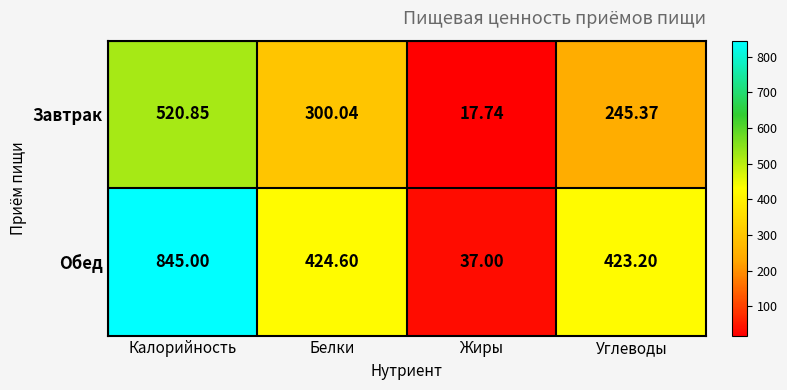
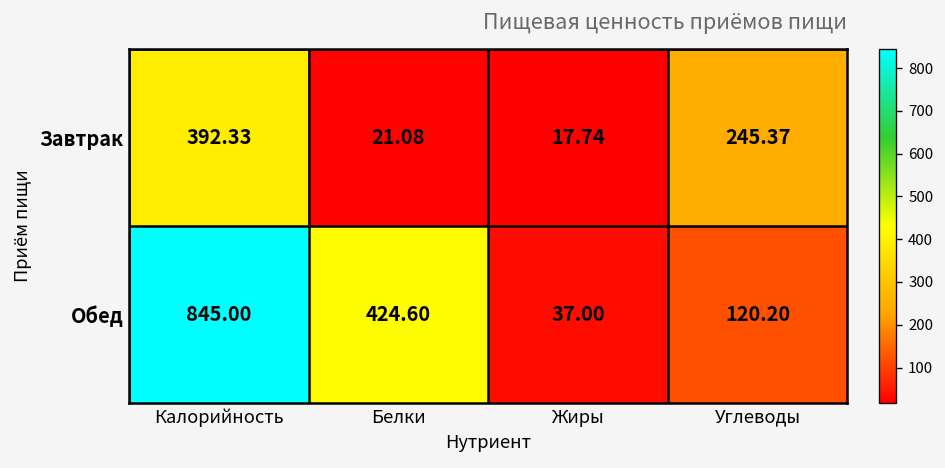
Завтрак, Калорийность: 520.85 -> 392.33
Завтрак, Белки: 300.04 -> 21.08
Обед, Углеводы: 423.20 -> 120.20
